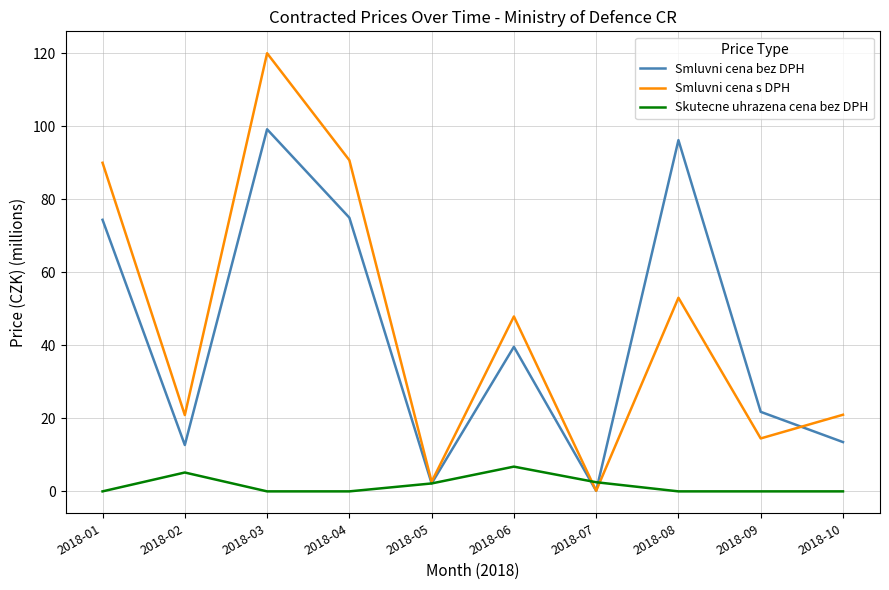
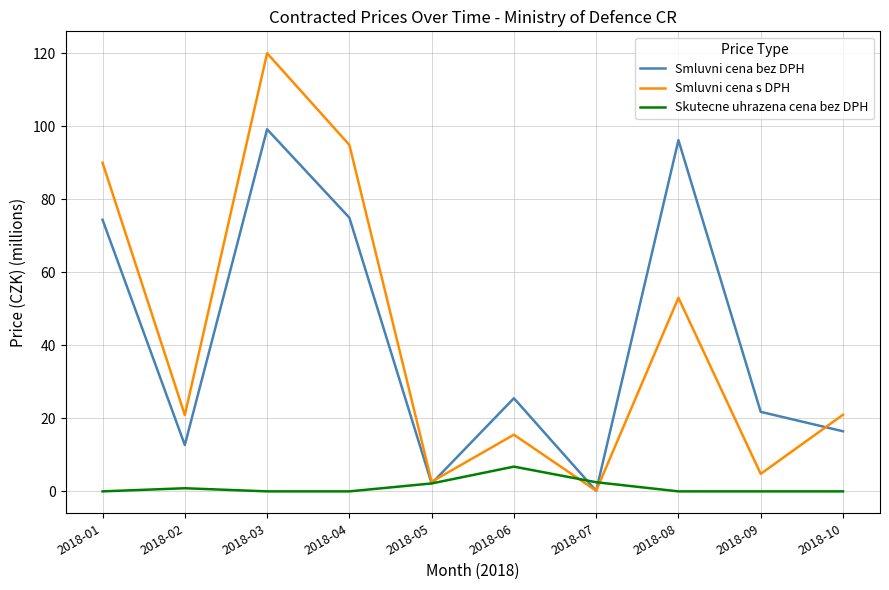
Skutecne uhrazena cena bez DPH, 2018-02: 5 -> 1
Smluvni cena s DPH, 2018-04: 91 -> 95
Smluvni cena bez DPH, 2018-06: 40 -> 26
Smluvni cena s DPH, 2018-06: 48 -> 16
Smluvni cena s DPH, 2018-09: 14 -> 5
Smluvni cena bez DPH, 2018-10: 14 -> 16
